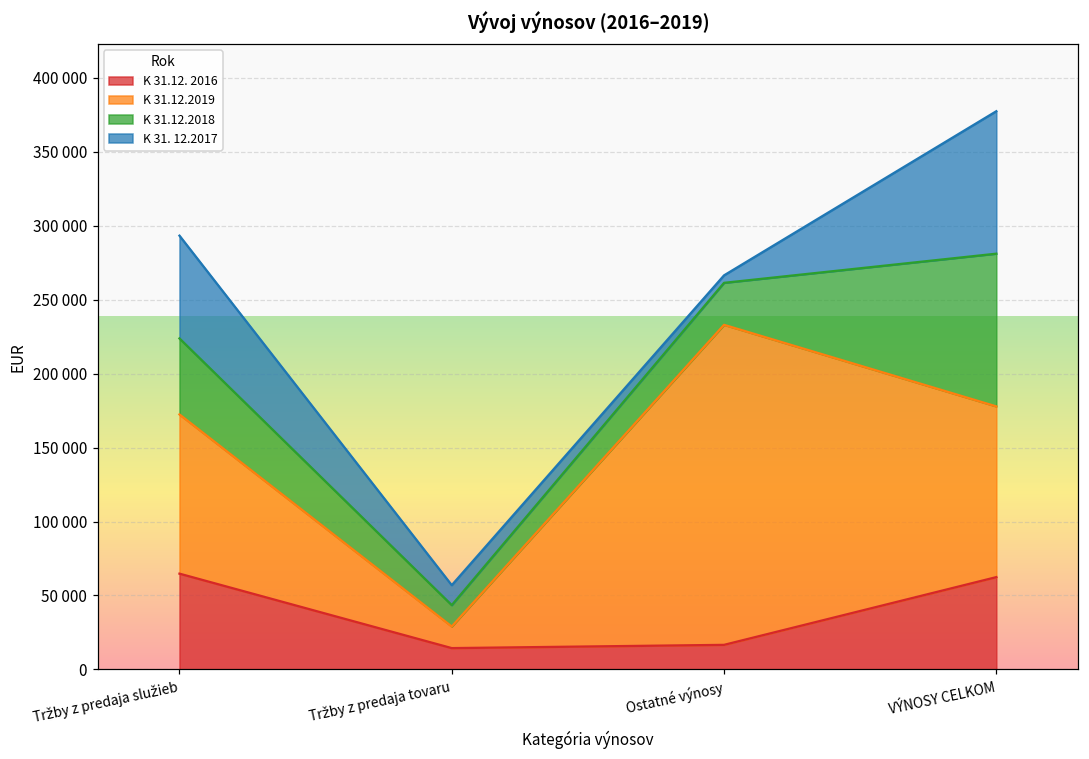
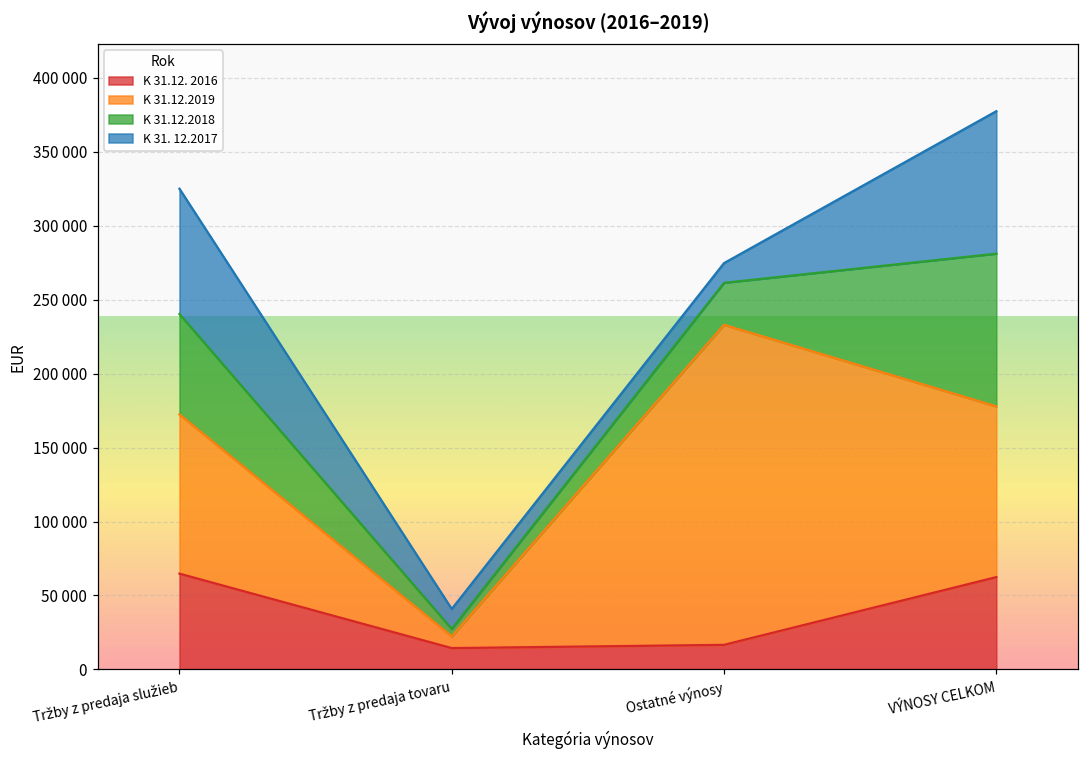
K 31.12.2018, Tržby z predaja služieb: 51000 -> 68000
K 31. 12.2017, Tržby z predaja služieb: 69000 -> 85000
K 31.12.2019, Tržby z predaja tovaru: 15000 -> 8000
K 31.12.2018, Tržby z predaja tovaru: 14000 -> 5000
K 31. 12.2017, Ostatné výnosy: 5000 -> 13000
